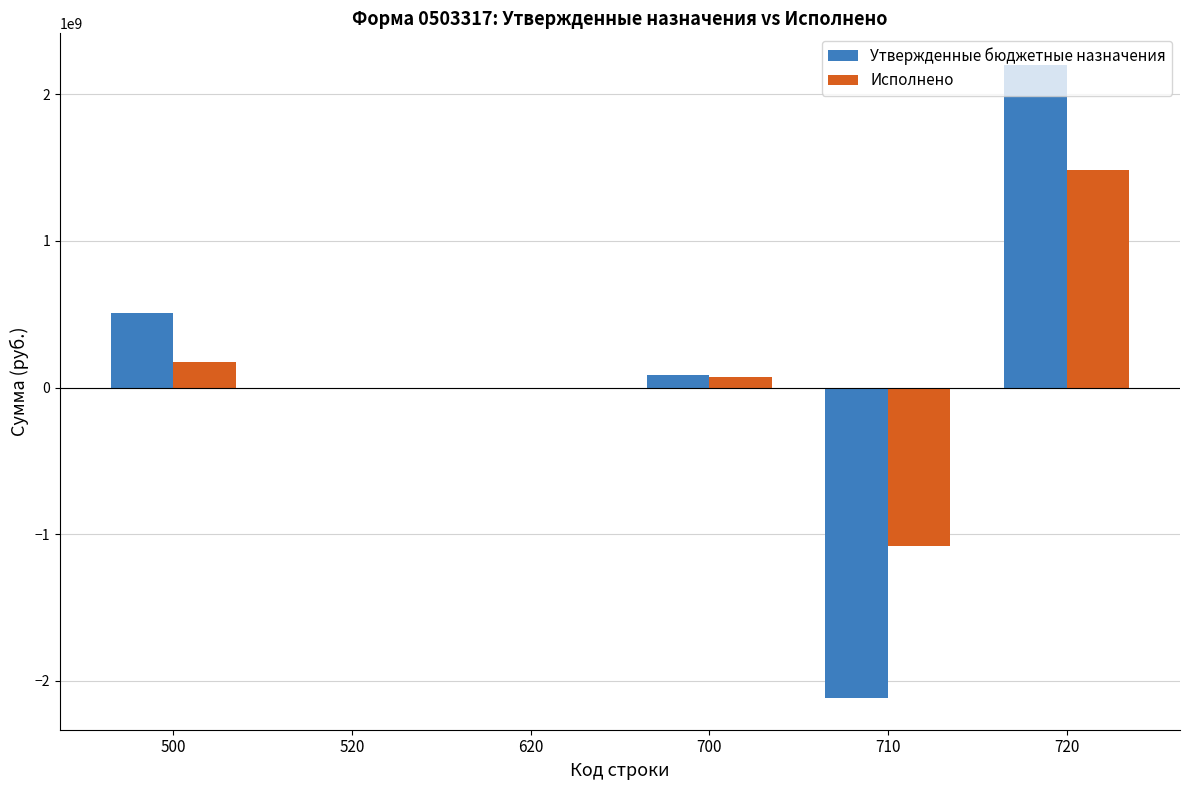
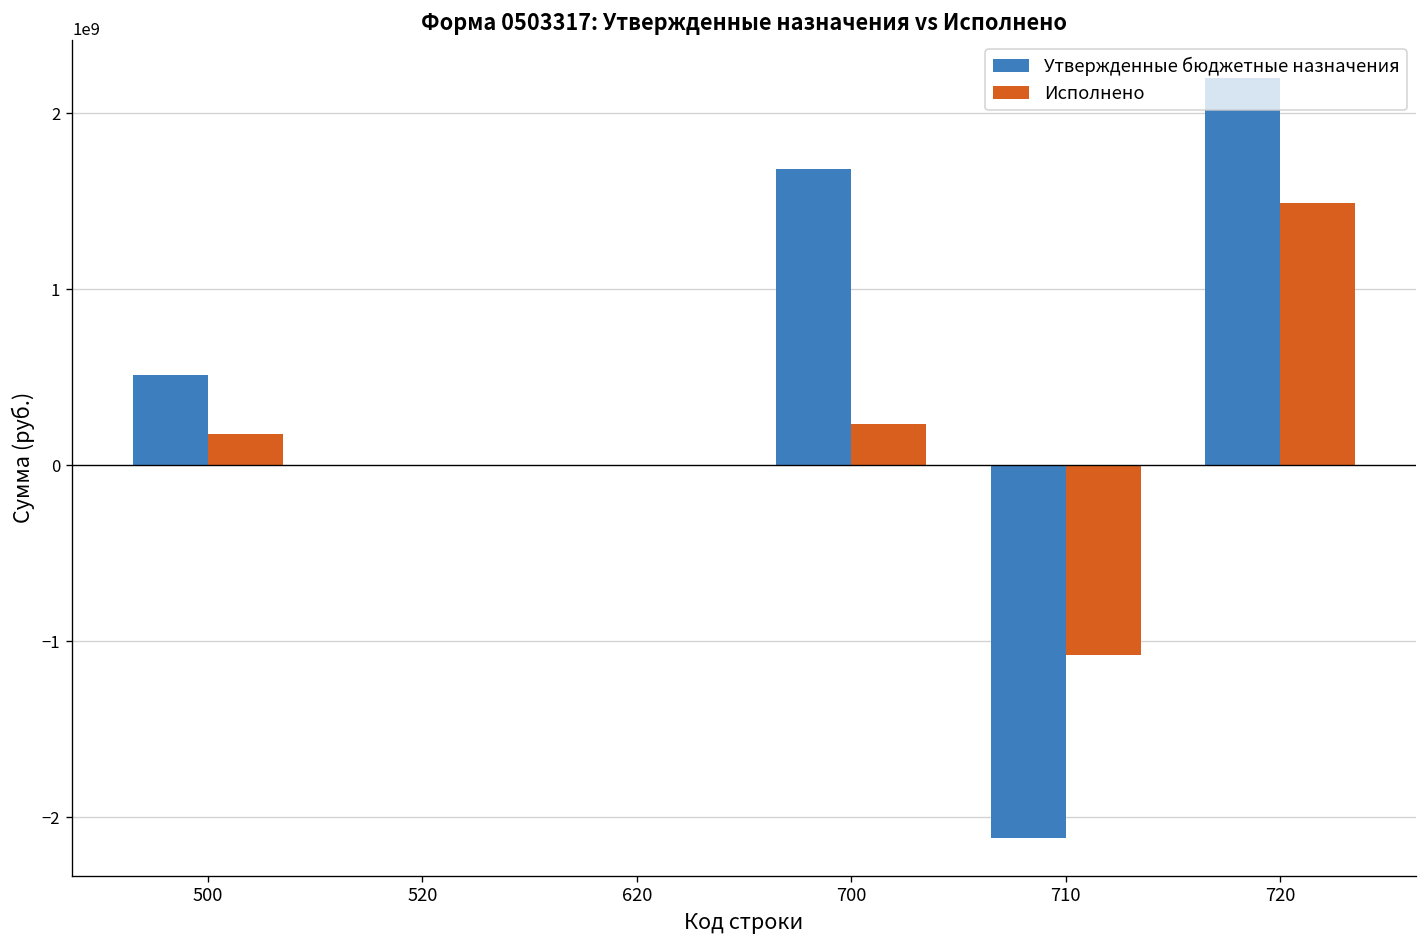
Утвержденные бюджетные назначения, 700: 80000000 -> 1680000000
Исполнено, 700: 70000000 -> 240000000
